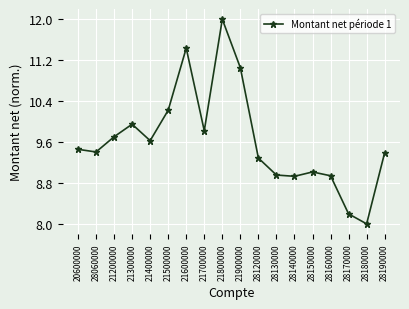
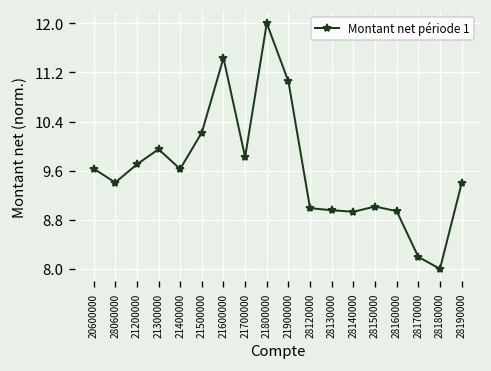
20600000: 9.5 -> 9.6
28120000: 9.3 -> 9.0
